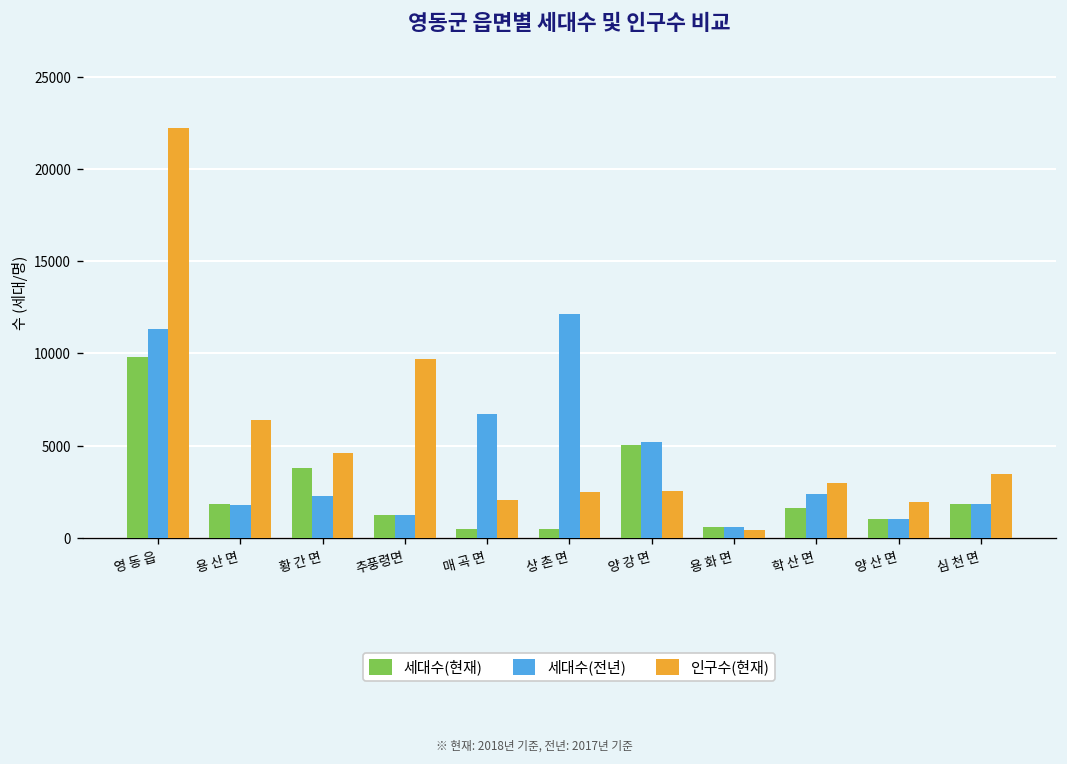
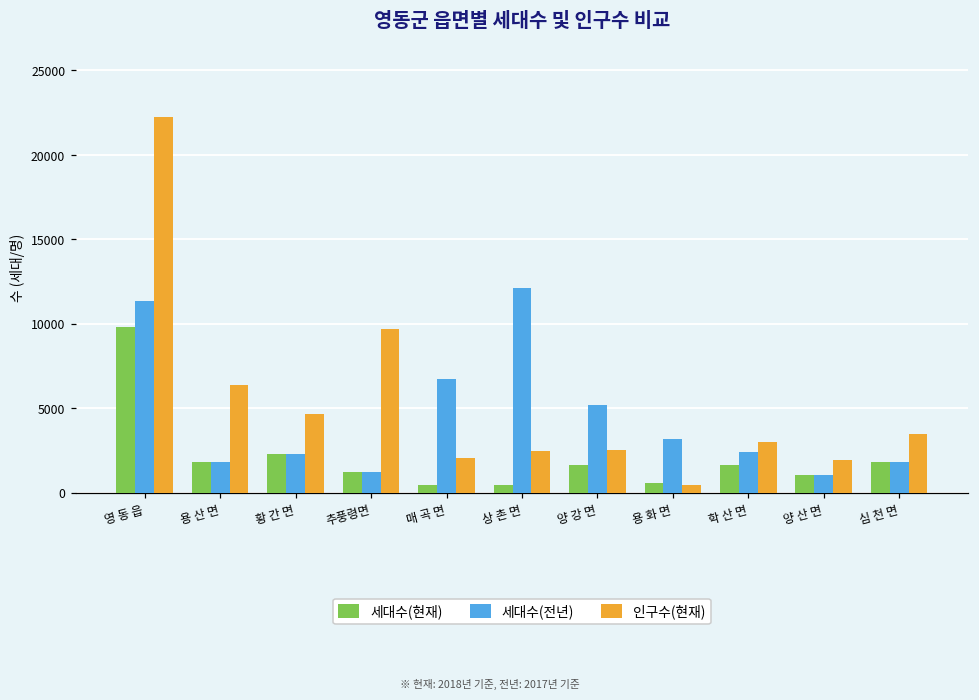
세대수(현재), 황 간 면: 3800 -> 2300
세대수(현재), 양 강 면: 5000 -> 1600
세대수(전년), 용 화 면: 600 -> 3200
